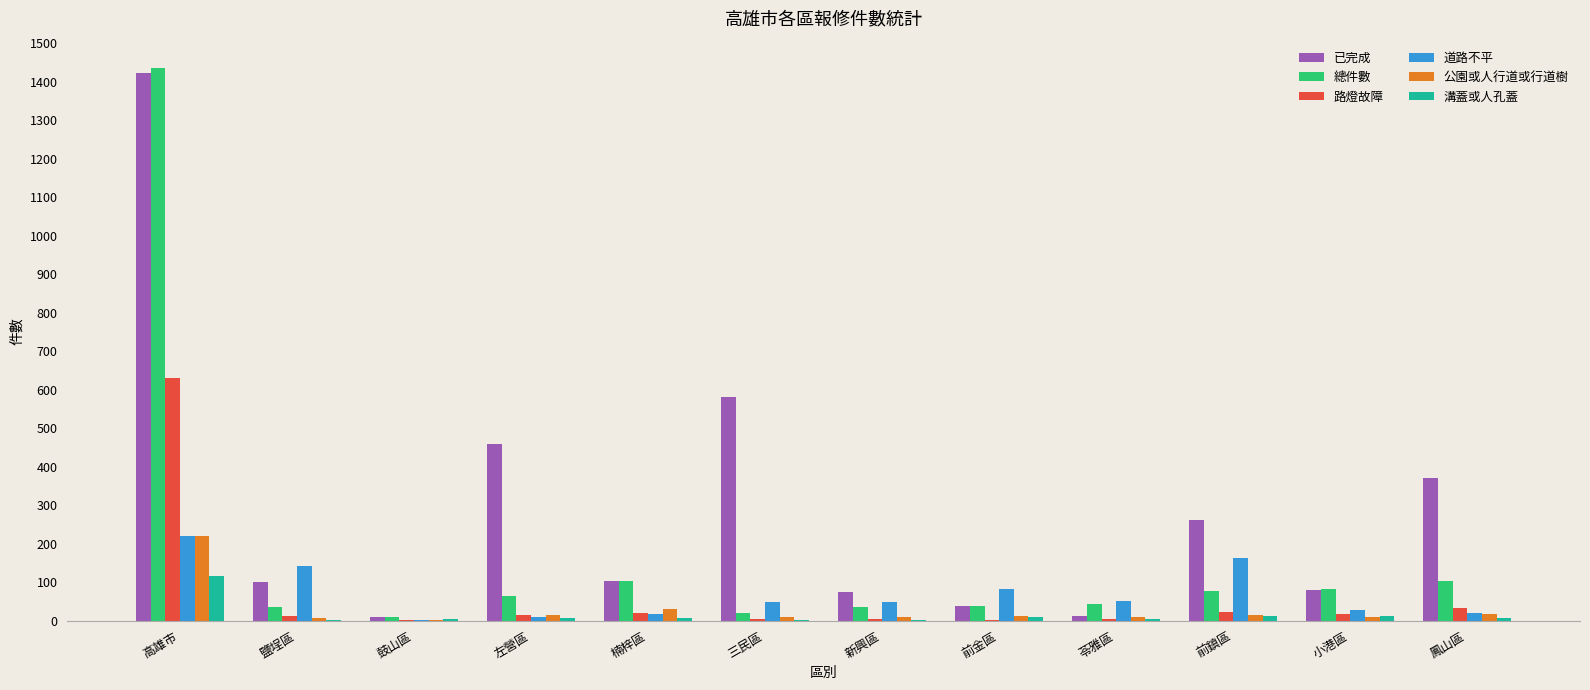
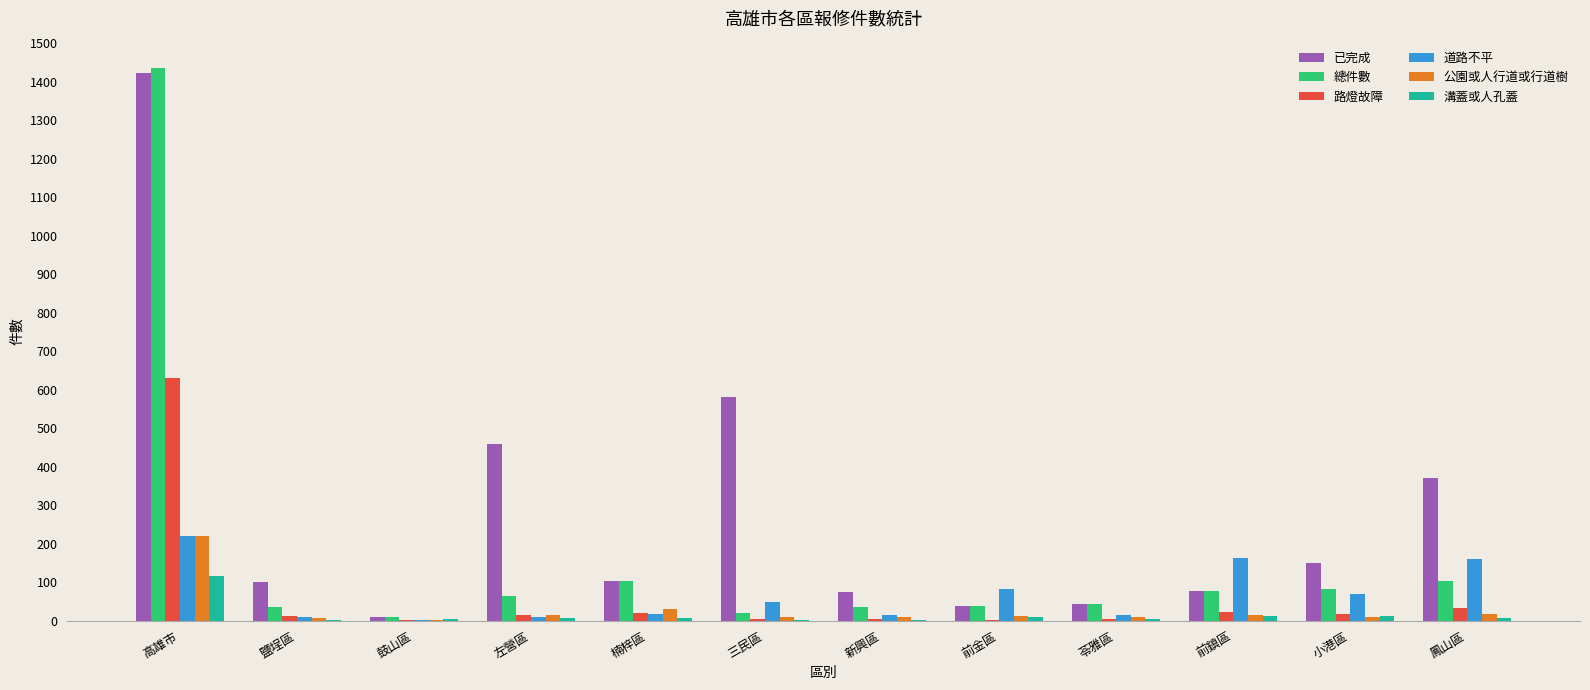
道路不平, 鹽埕區: 140 -> 10
道路不平, 新興區: 50 -> 20
已完成, 苓雅區: 10 -> 40
道路不平, 苓雅區: 50 -> 10
已完成, 前鎮區: 260 -> 80
已完成, 小港區: 80 -> 150
道路不平, 小港區: 30 -> 70
道路不平, 鳳山區: 20 -> 160
